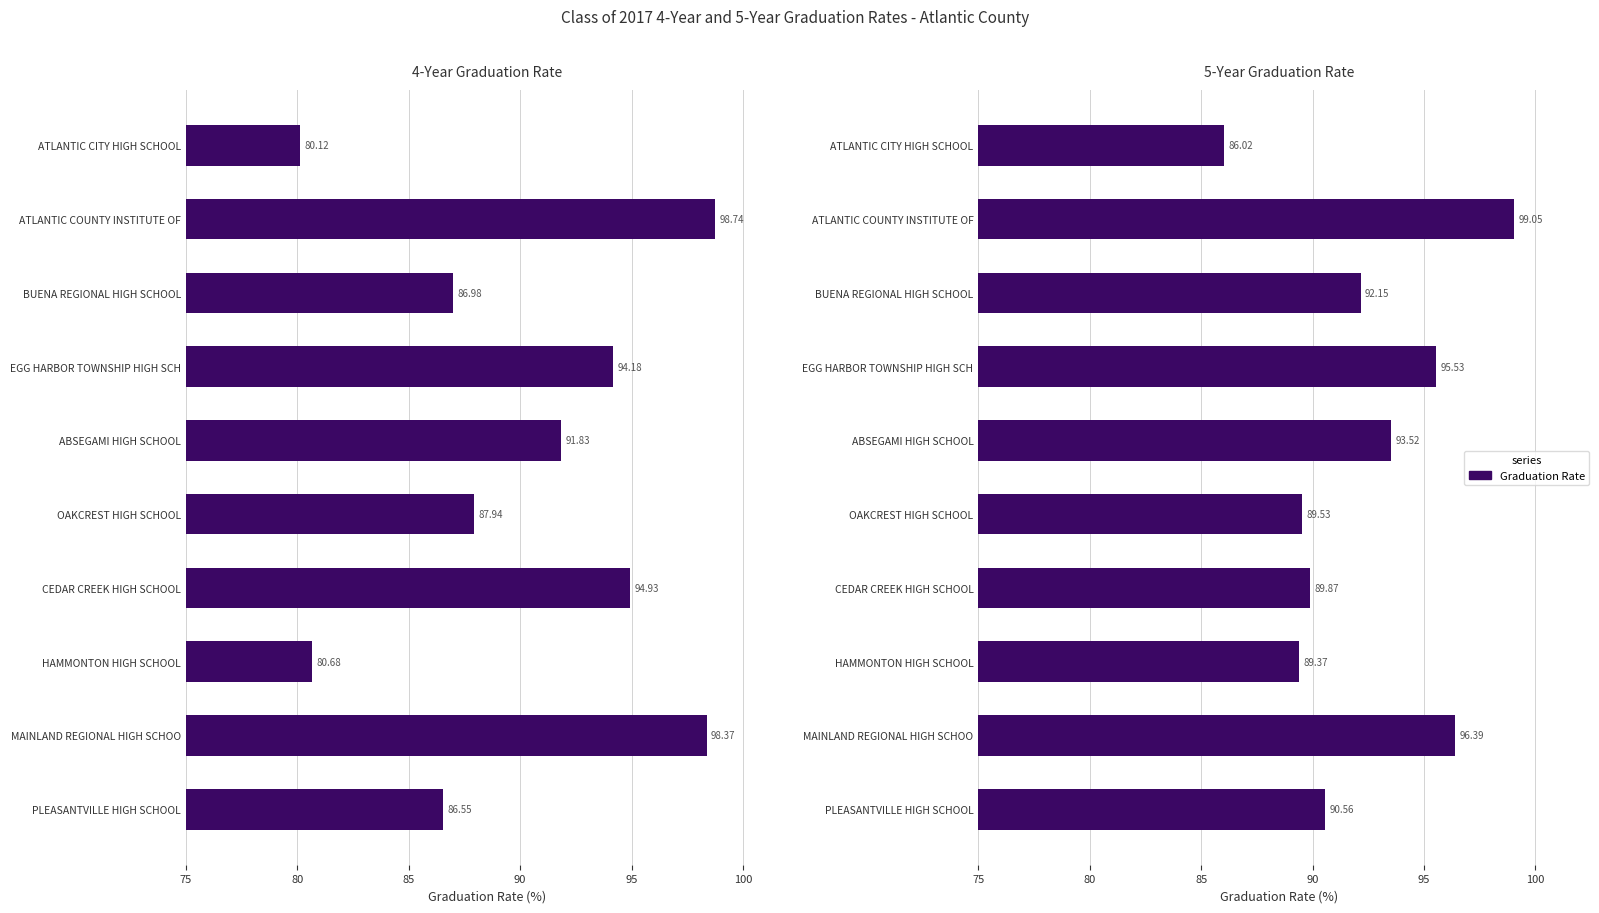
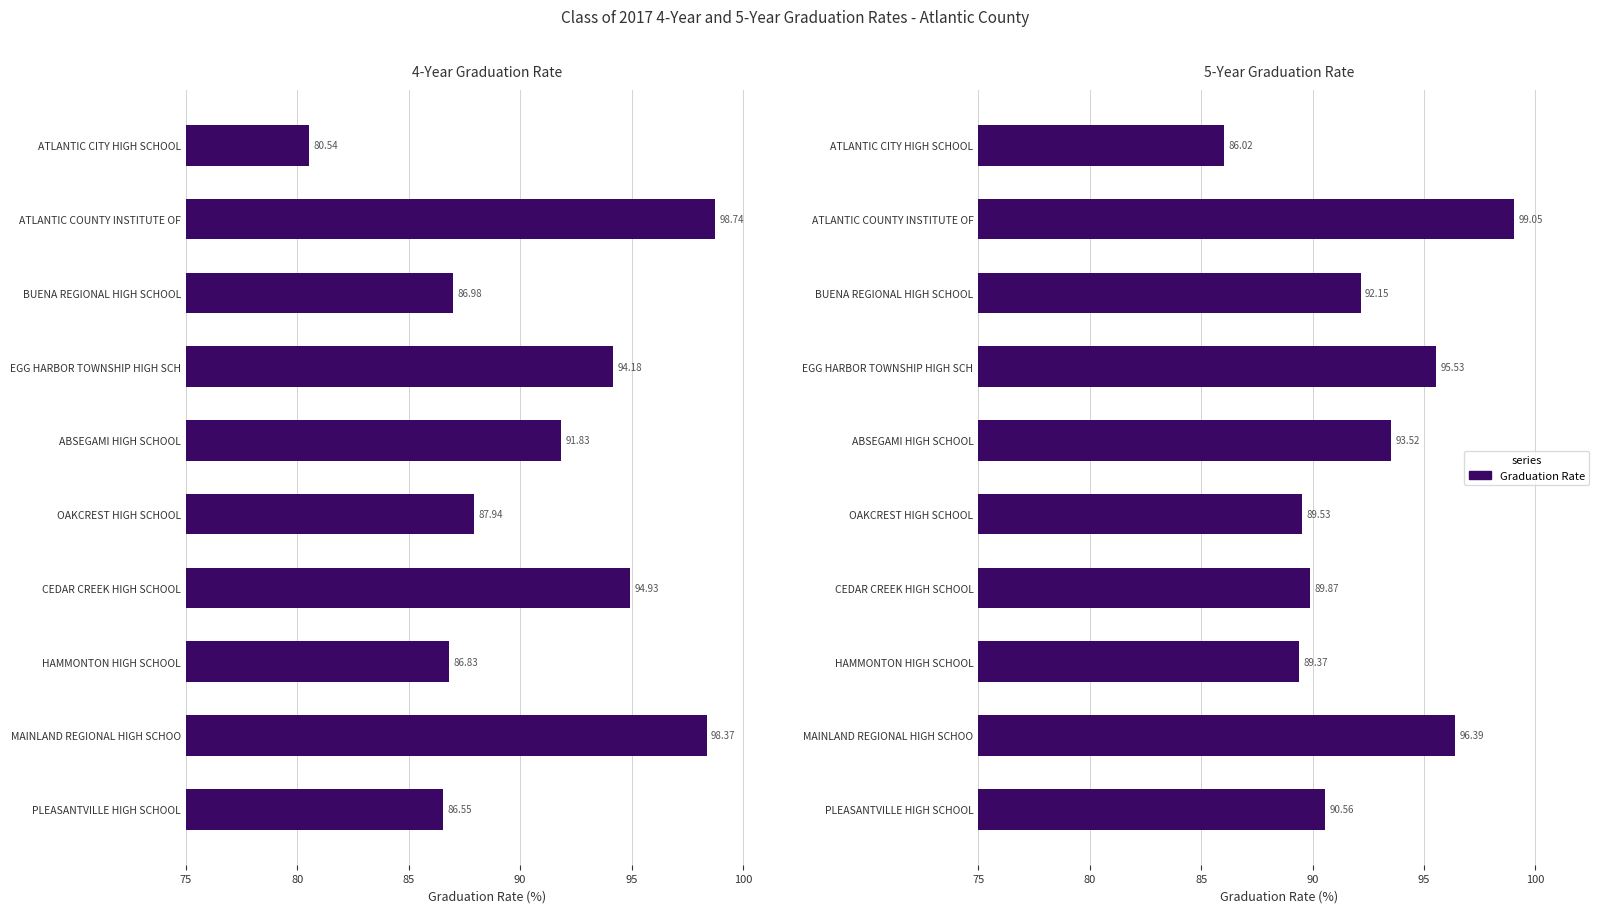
4-Year Graduation Rate, ATLANTIC CITY HIGH SCHOOL: 80.12 -> 80.54
4-Year Graduation Rate, HAMMONTON HIGH SCHOOL: 80.68 -> 86.83
